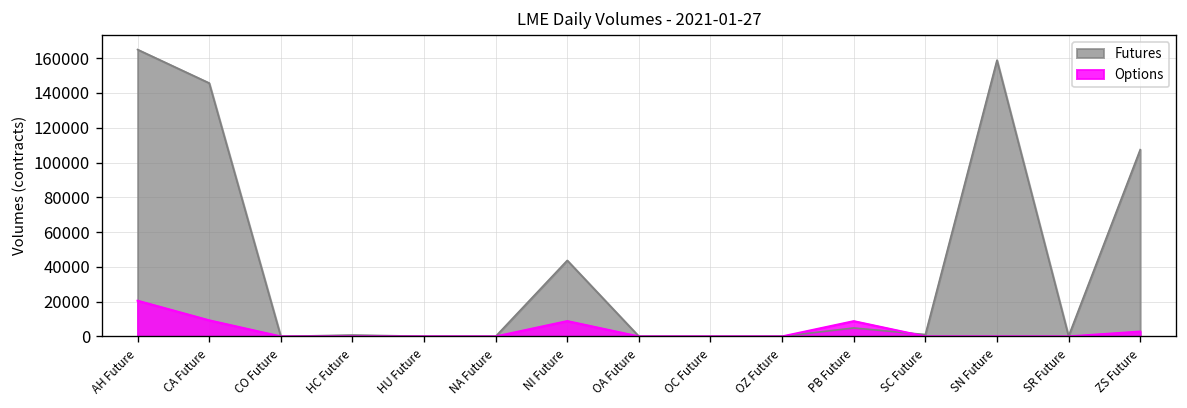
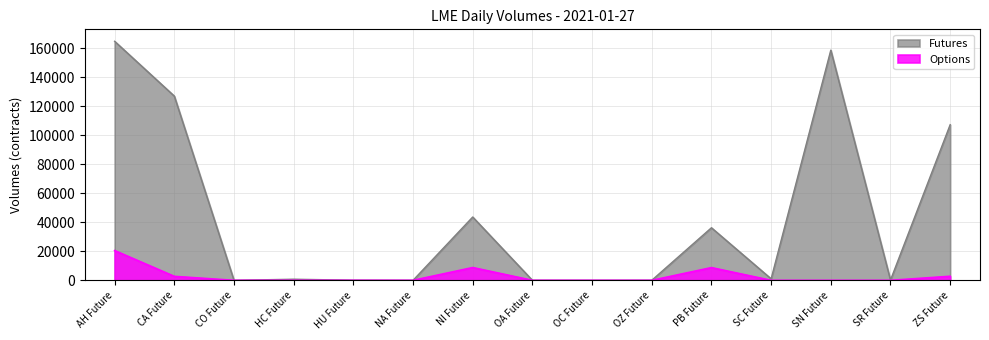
Futures, CA Future: 146000 -> 127000
Options, CA Future: 9000 -> 3000
Futures, PB Future: 5000 -> 36000
